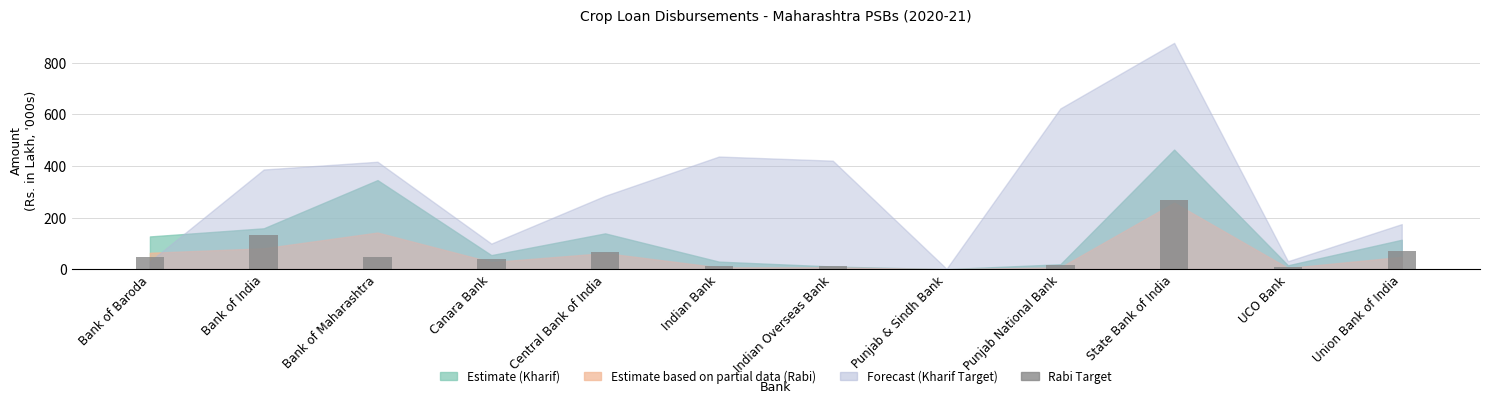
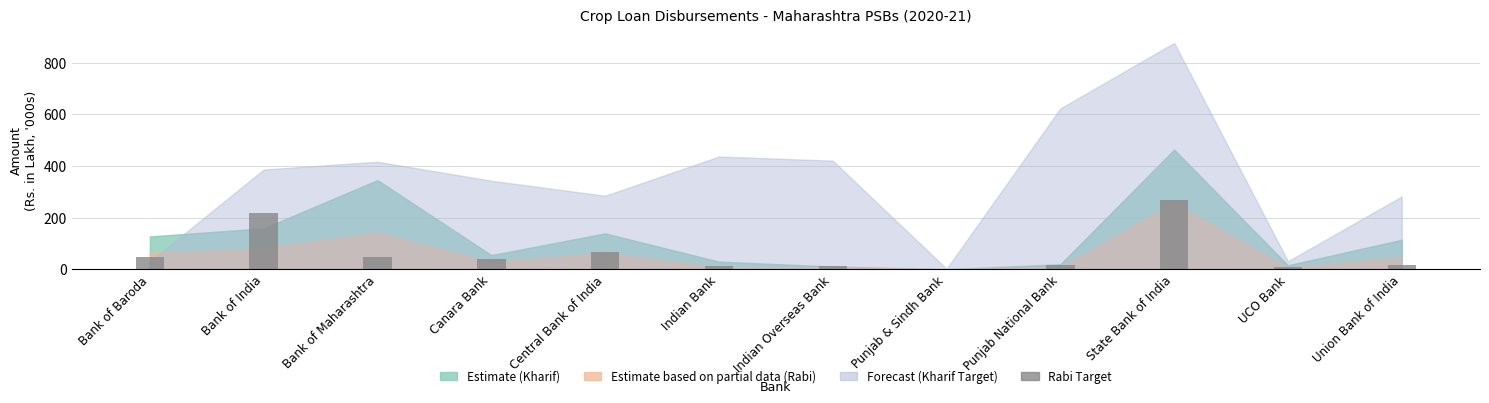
Rabi Target, Bank of India: 130 -> 220
Forecast (Kharif Target), Canara Bank: 100 -> 340
Rabi Target, Union Bank of India: 70 -> 20
Forecast (Kharif Target), Union Bank of India: 170 -> 280
